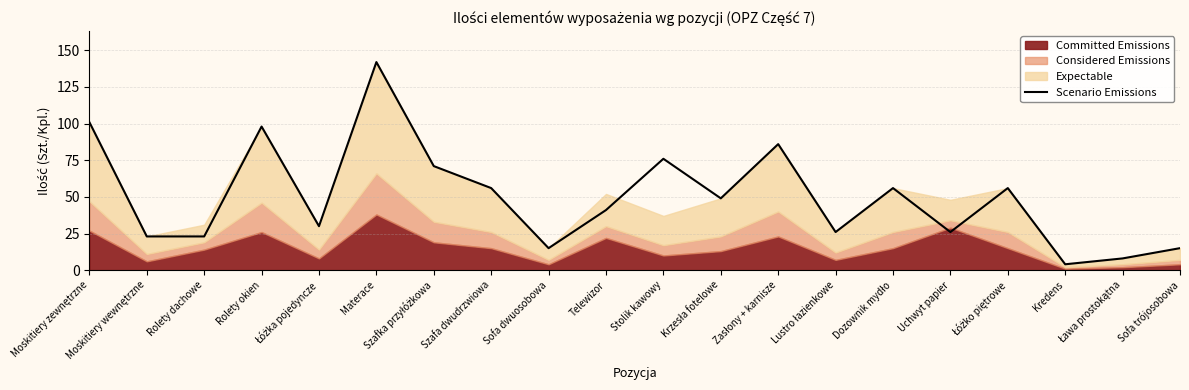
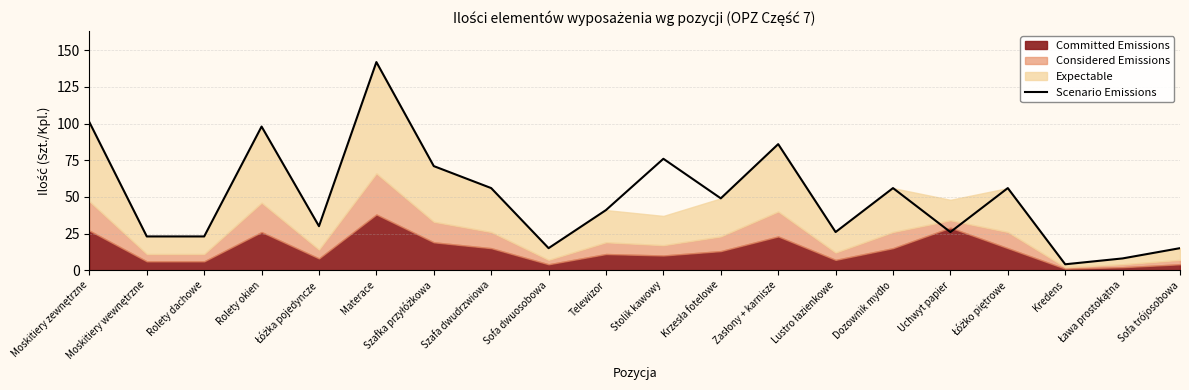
Committed Emissions, Rolety dachowe: 14 -> 6
Committed Emissions, Telewizor: 22 -> 11
